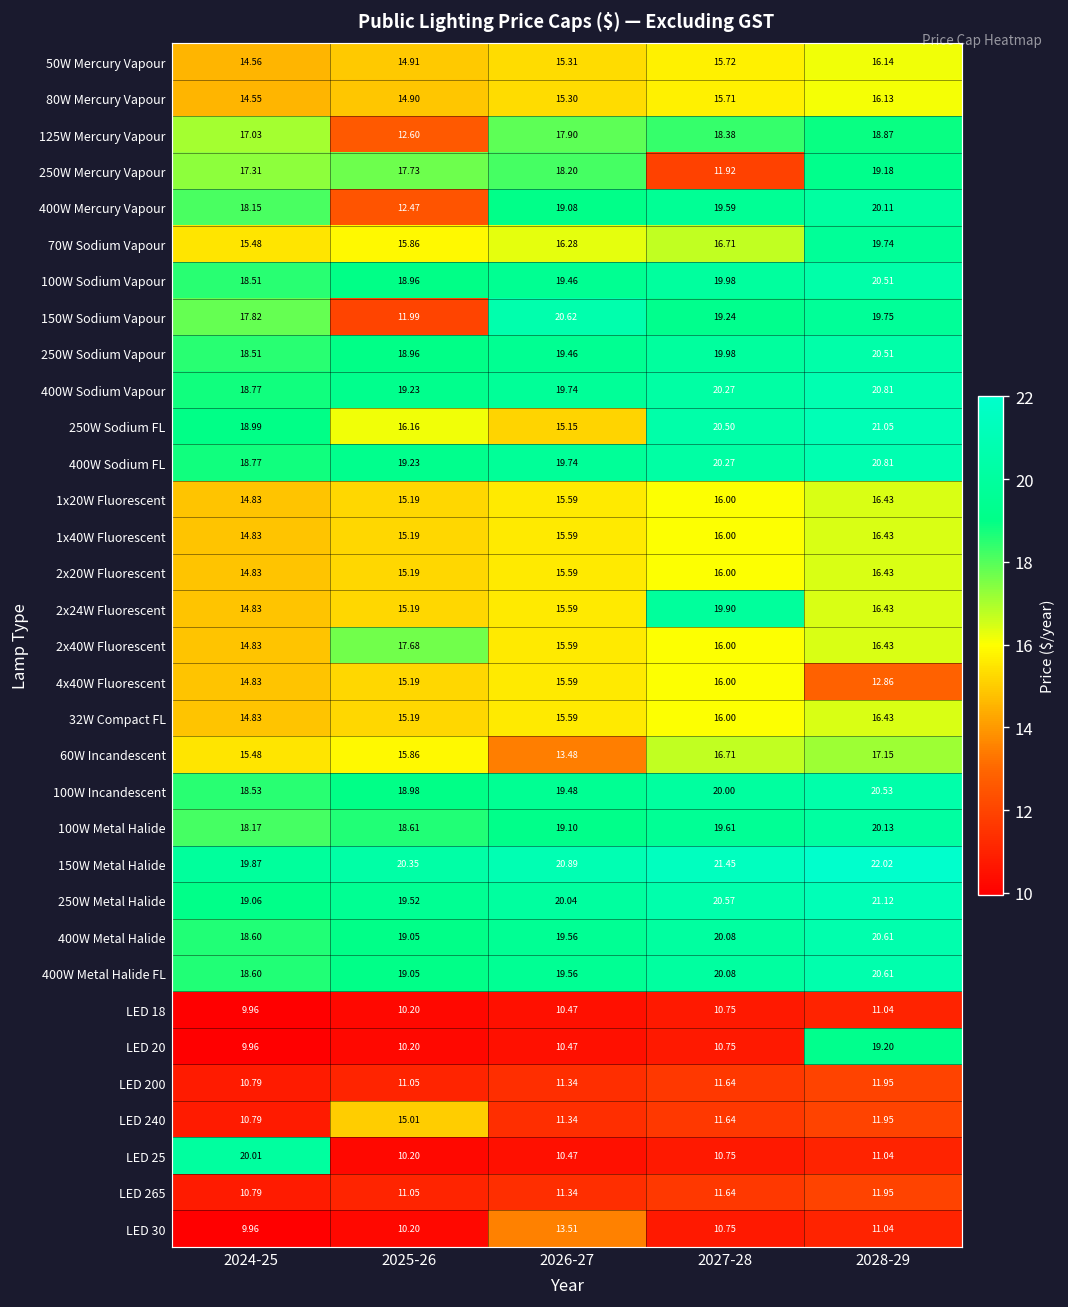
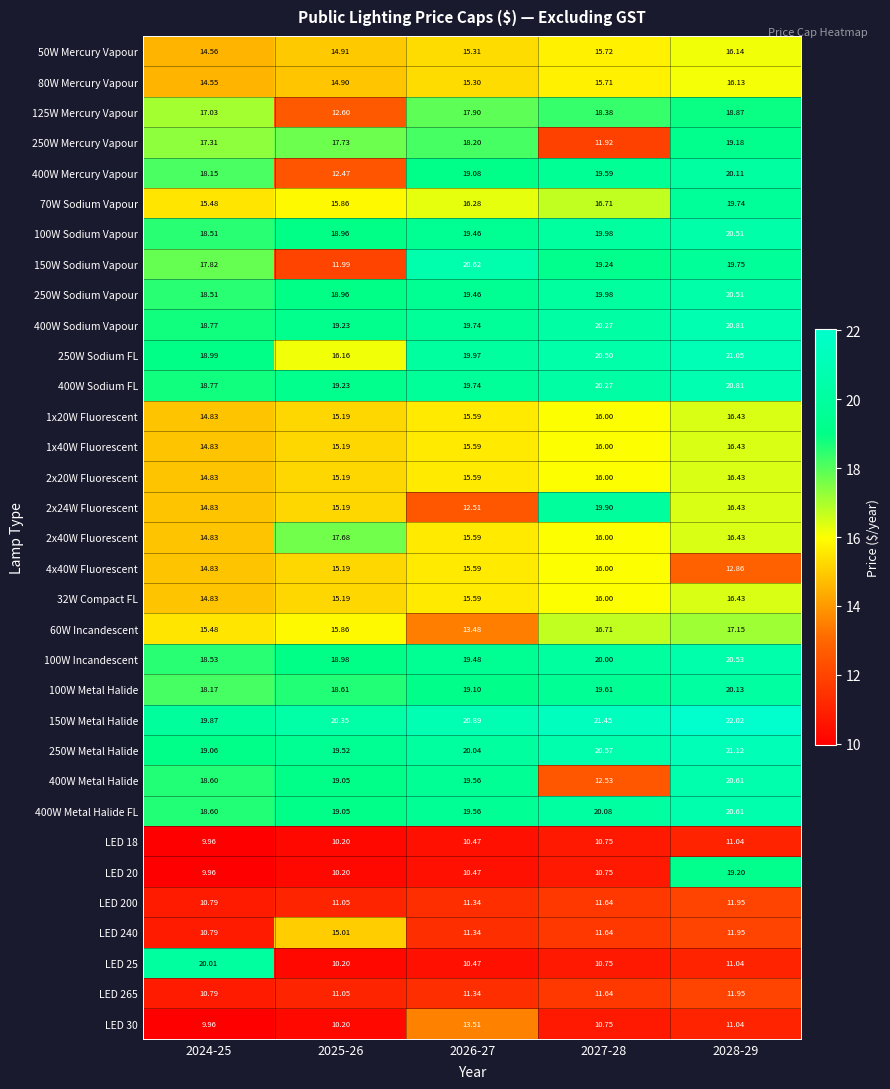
250W Sodium FL, 2026-27: 15.15 -> 19.97
2x24W Fluorescent, 2026-27: 15.59 -> 12.51
400W Metal Halide, 2027-28: 20.08 -> 12.53
